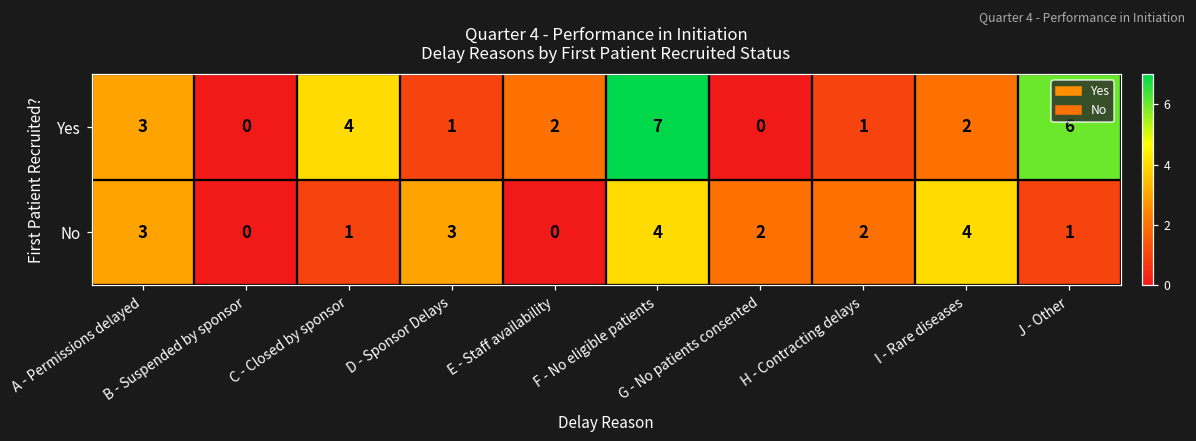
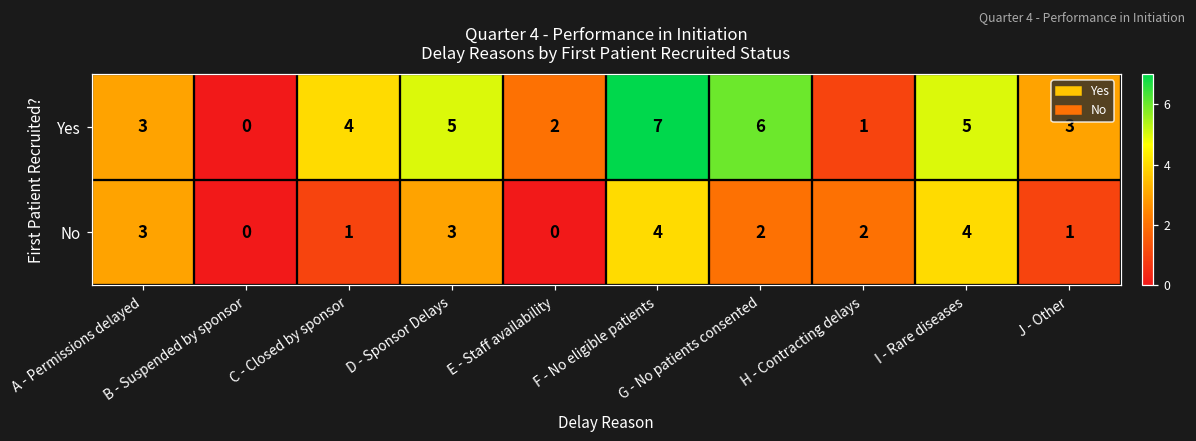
Yes, D - Sponsor Delays: 1 -> 5
Yes, G - No patients consented: 0 -> 6
Yes, I - Rare diseases: 2 -> 5
Yes, J - Other: 6 -> 3
